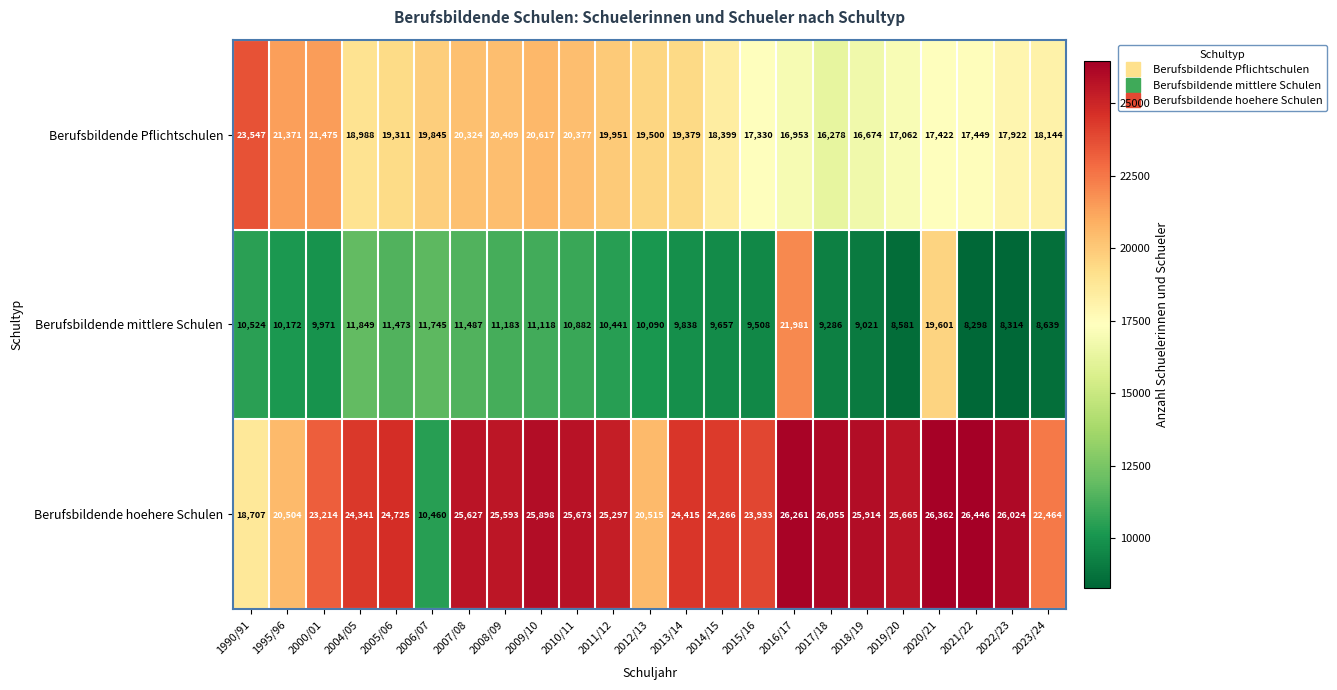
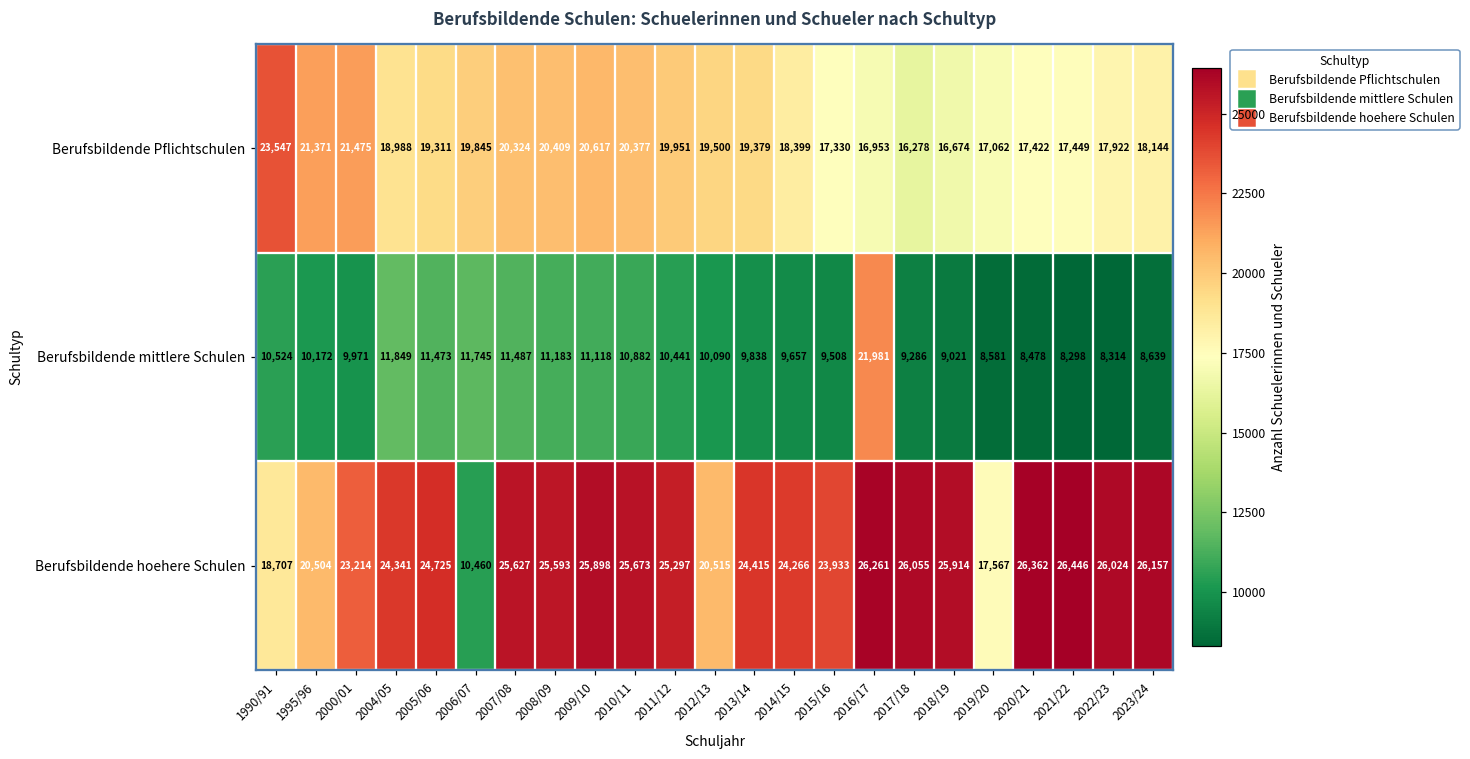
Berufsbildende mittlere Schulen, 2020/21: 19,601 -> 8,478
Berufsbildende hoehere Schulen, 2019/20: 25,665 -> 17,567
Berufsbildende hoehere Schulen, 2023/24: 22,464 -> 26,157
